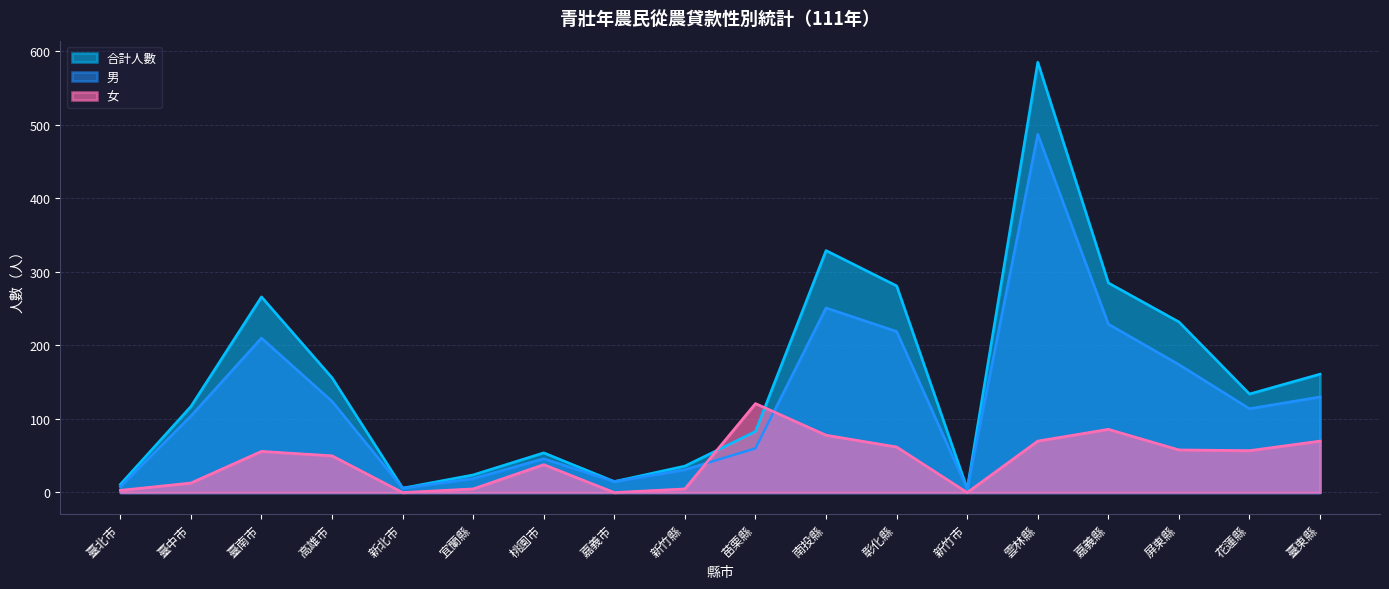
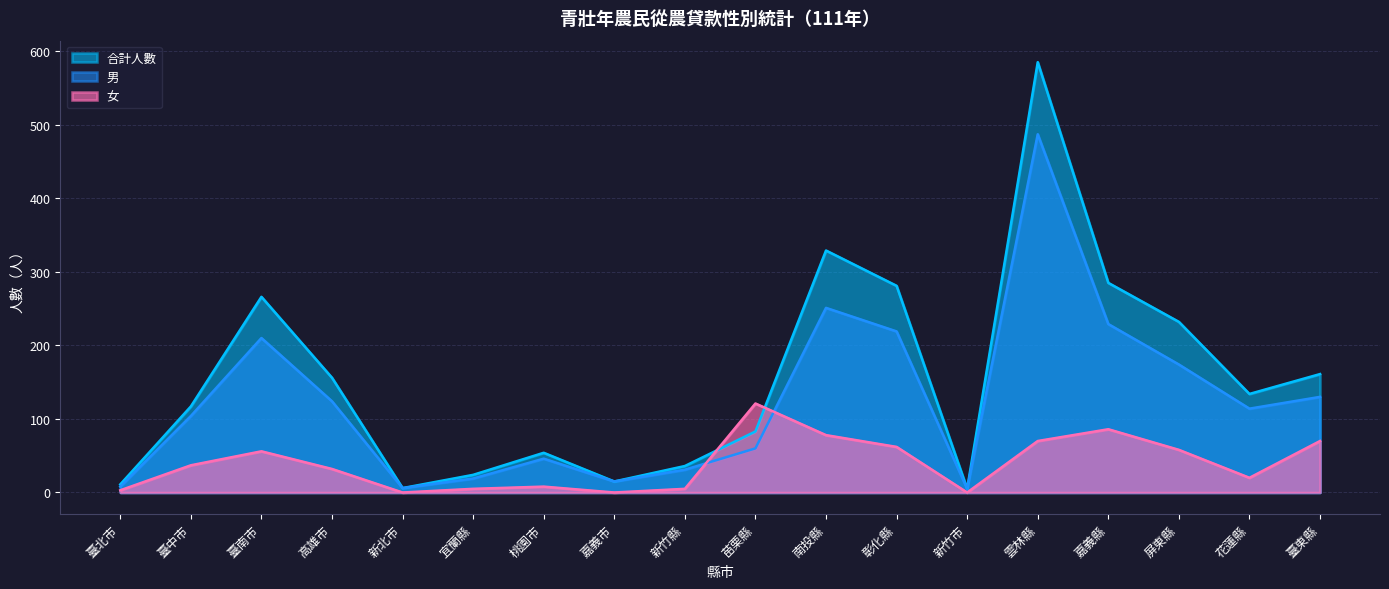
女, 臺中市: 10 -> 40
女, 高雄市: 50 -> 30
女, 桃園市: 40 -> 10
女, 花蓮縣: 60 -> 20
